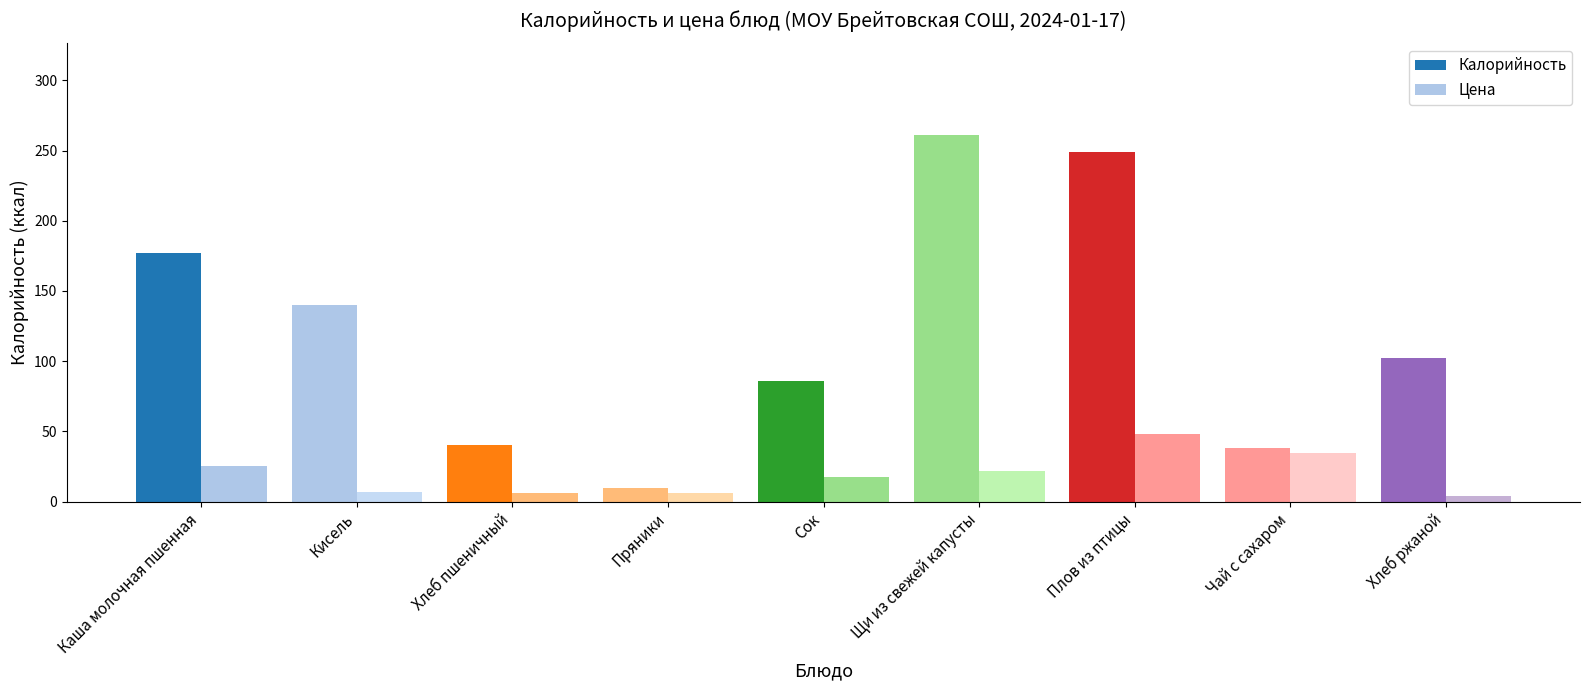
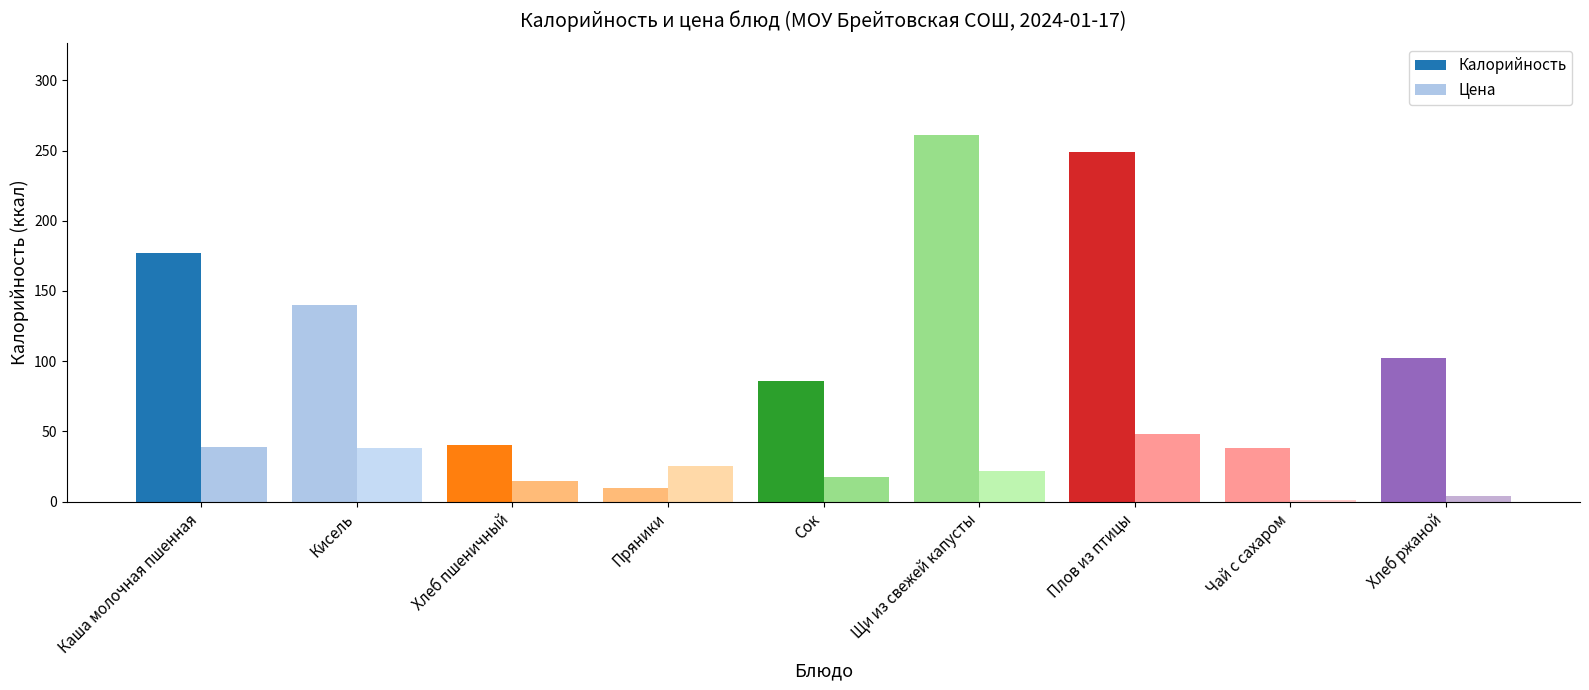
Цена, Каша молочная пшенная: 26 -> 39
Цена, Кисель: 7 -> 38
Цена, Хлеб пшеничный: 6 -> 15
Цена, Пряники: 6 -> 25
Цена, Чай с сахаром: 35 -> 1
